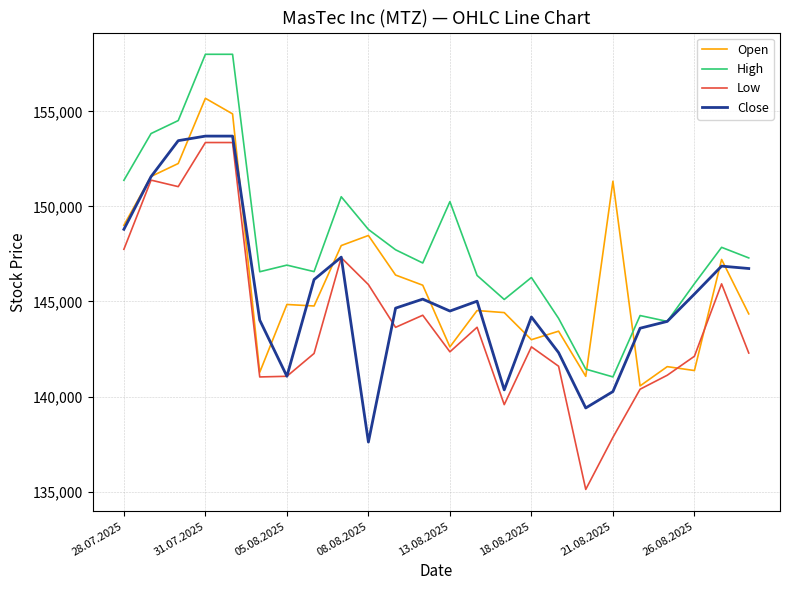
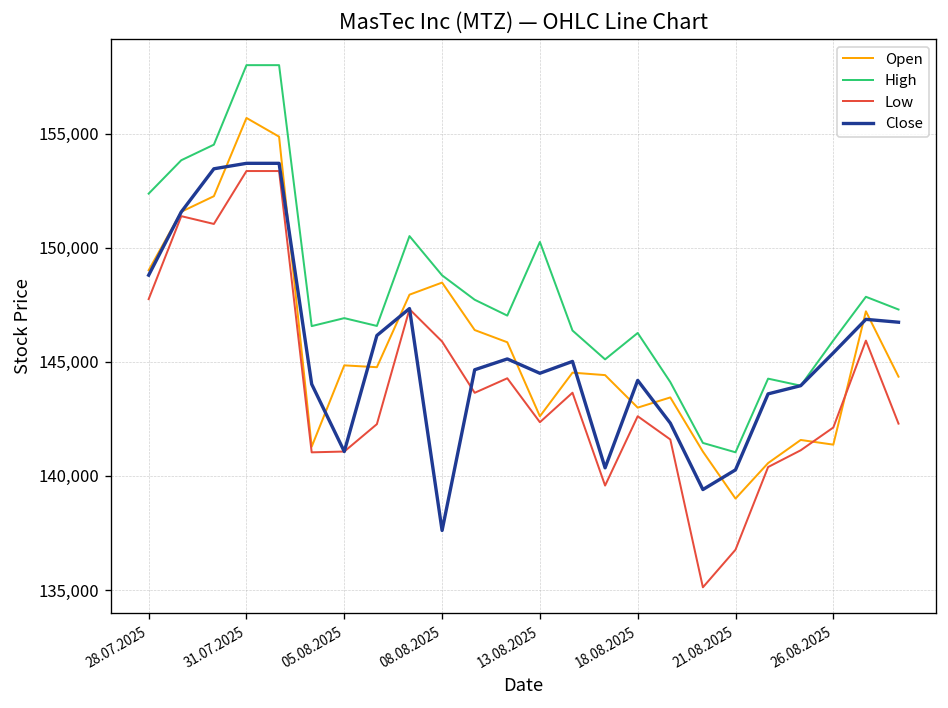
High, 28.07.2025: 151,400 -> 152,400
Open, 21.08.2025: 151,300 -> 139,000
Low, 21.08.2025: 137,900 -> 136,800
